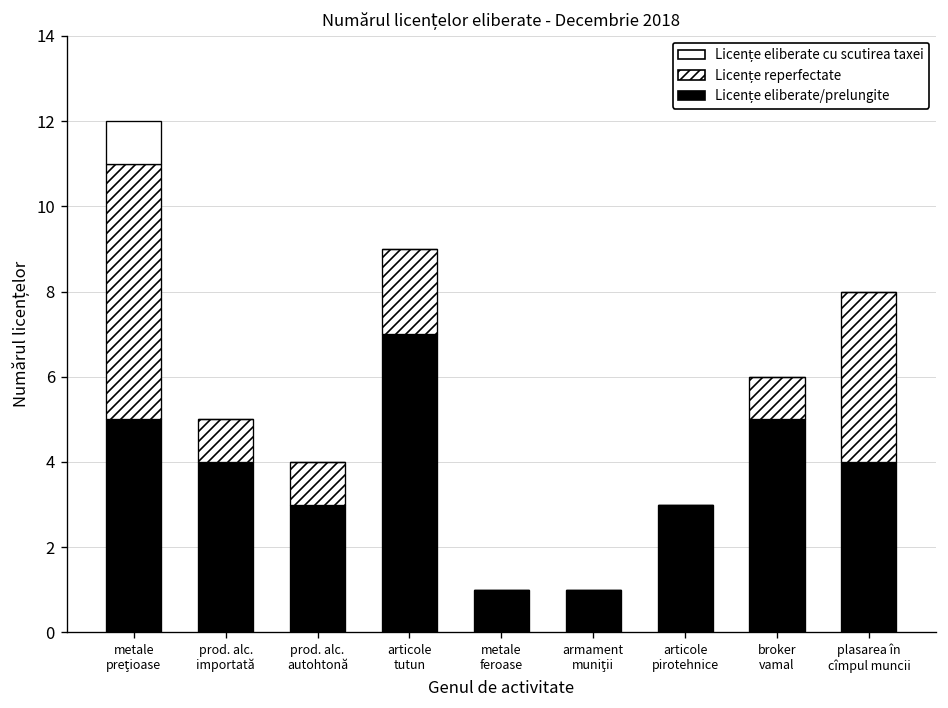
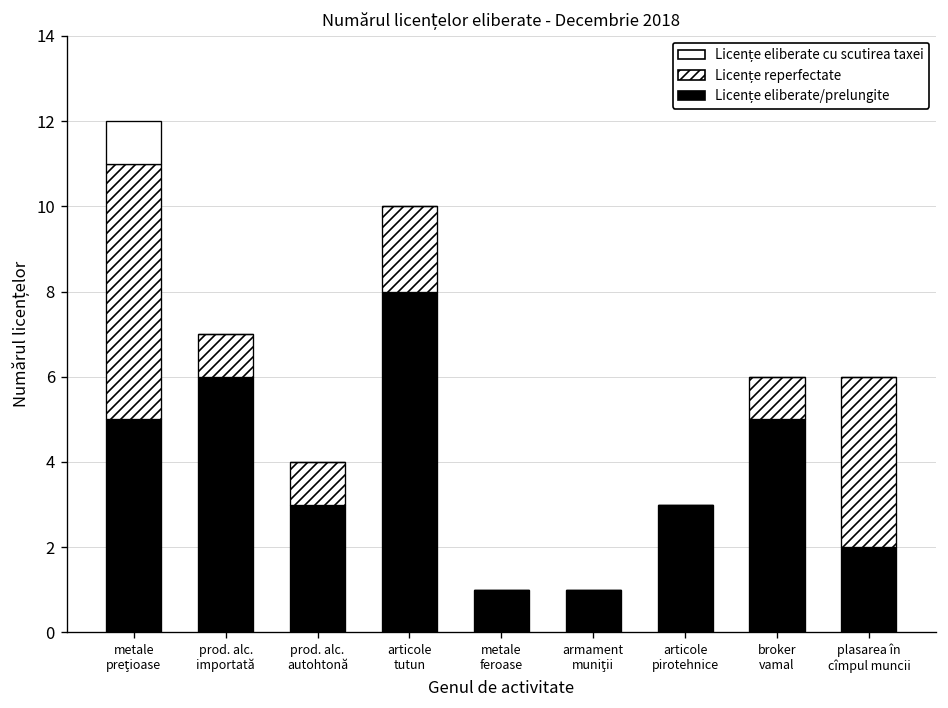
Licențe eliberate/prelungite, prod. alc. importată: 4 -> 6
Licențe eliberate/prelungite, articole tutun: 7 -> 8
Licențe eliberate/prelungite, plasarea în cîmpul muncii: 4 -> 2
